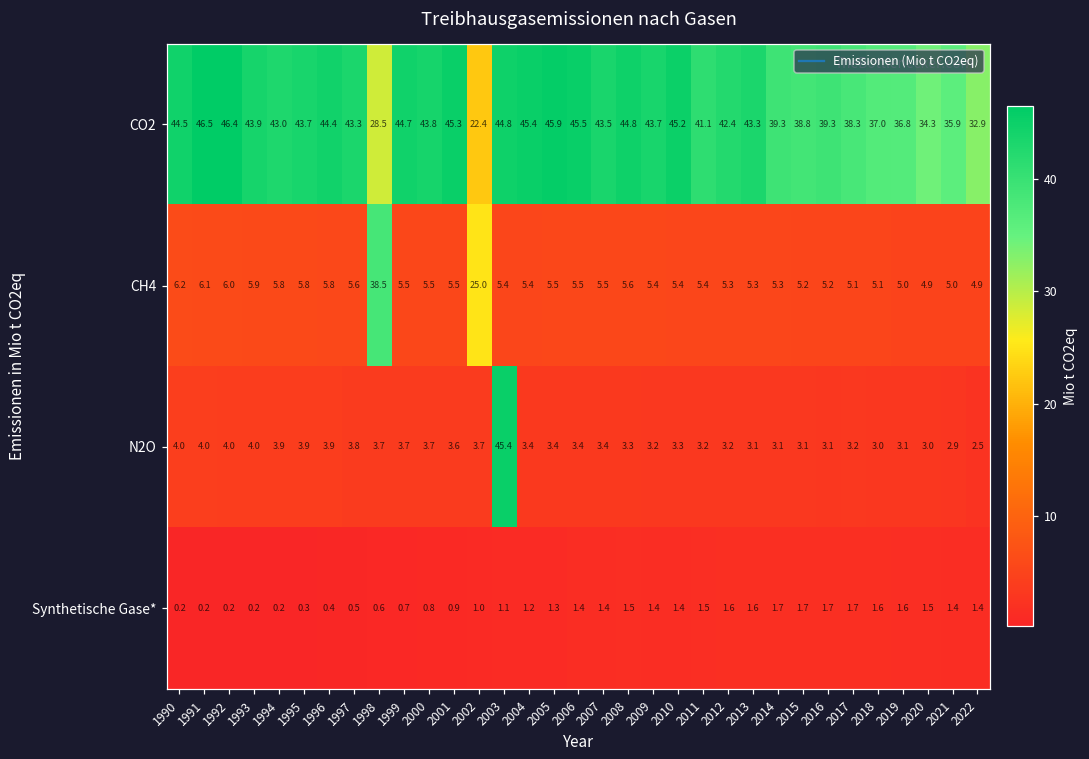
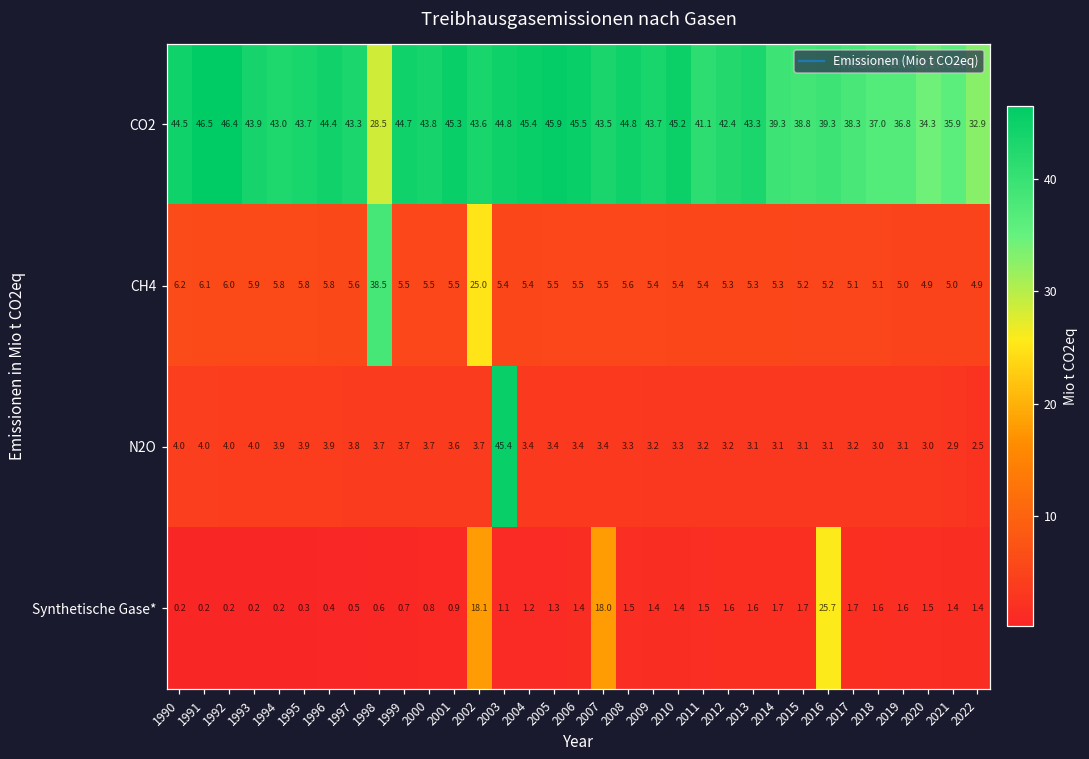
CO2, 2002: 22.4 -> 43.6
Synthetische Gase*, 2002: 1.0 -> 18.1
Synthetische Gase*, 2007: 1.4 -> 18.0
Synthetische Gase*, 2016: 1.7 -> 25.7
